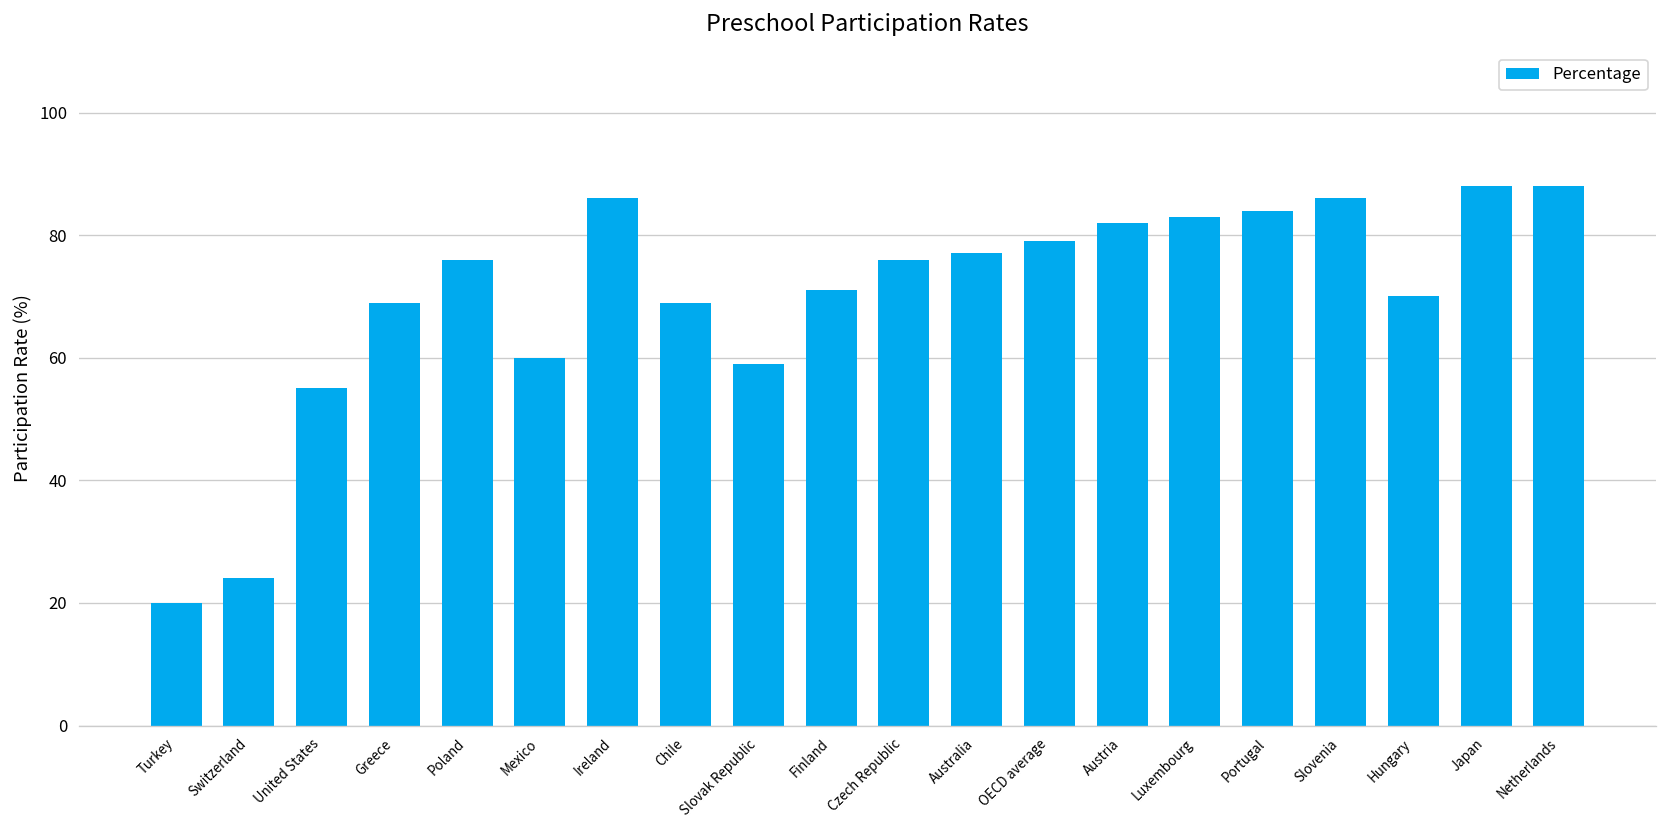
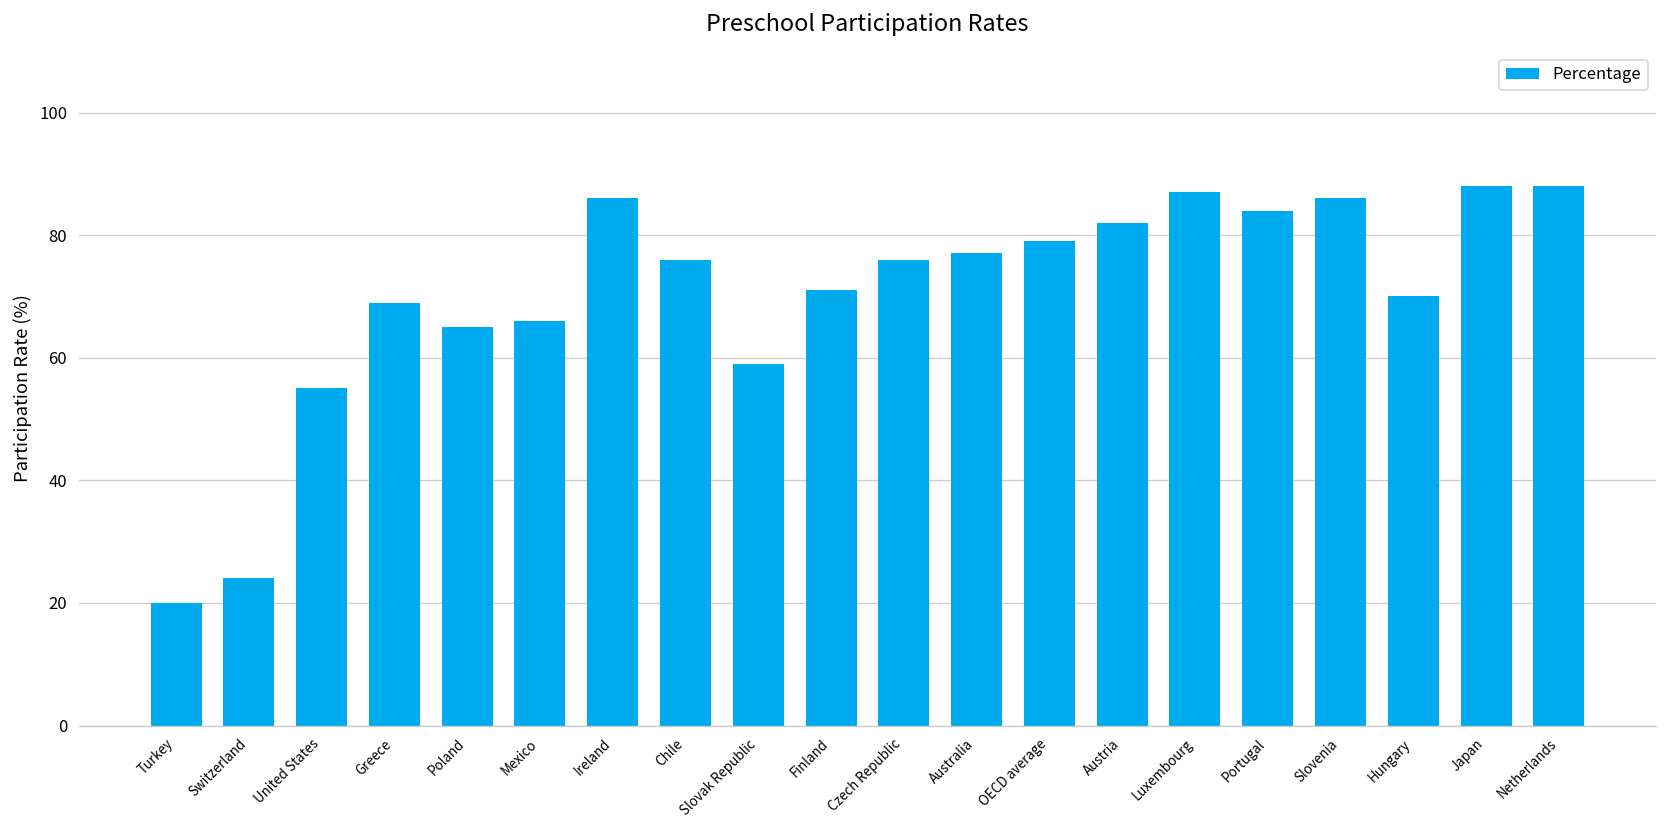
Poland: 76 -> 65
Mexico: 60 -> 66
Chile: 69 -> 76
Luxembourg: 83 -> 87
